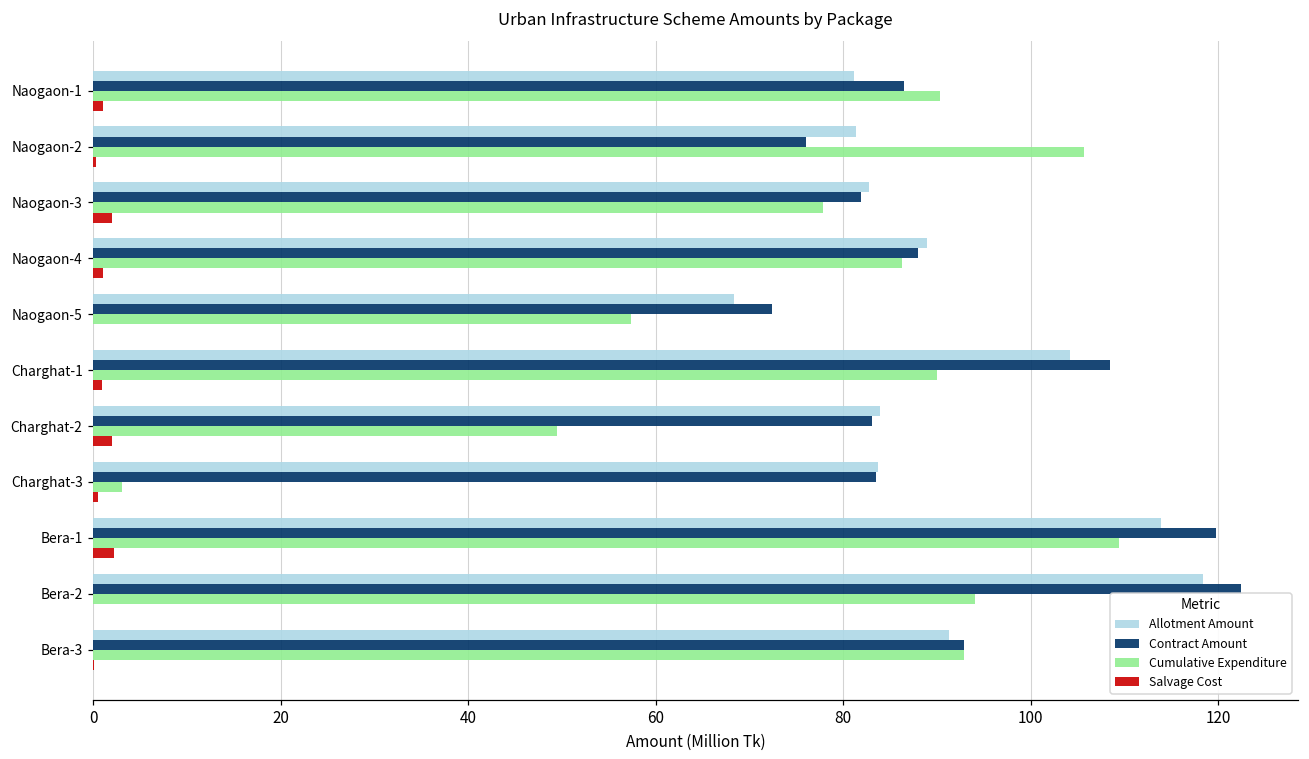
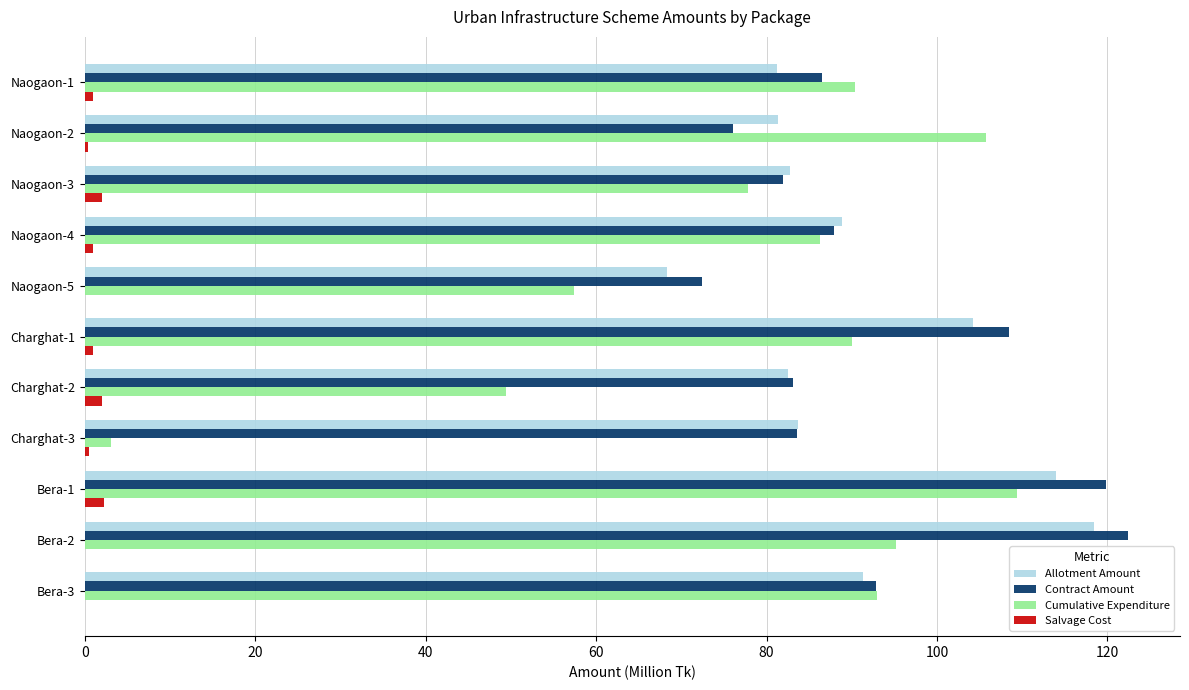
Allotment Amount, Charghat-2: 84 -> 83
Cumulative Expenditure, Bera-2: 94 -> 95
